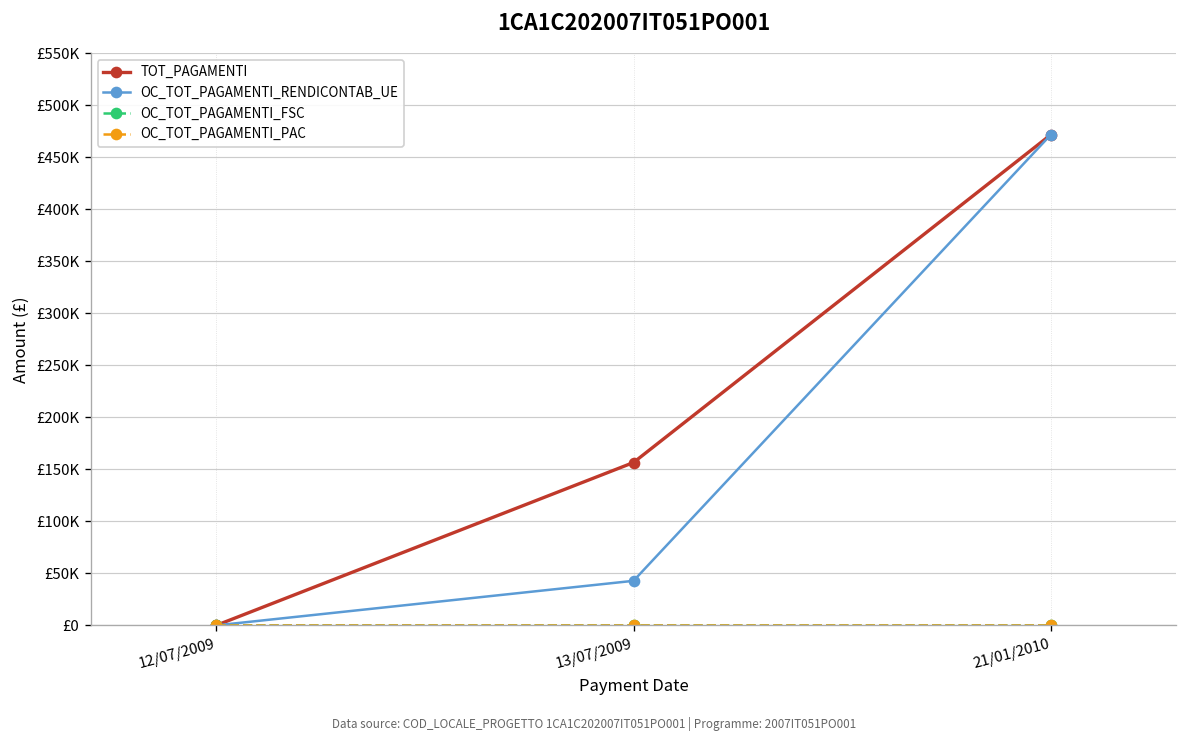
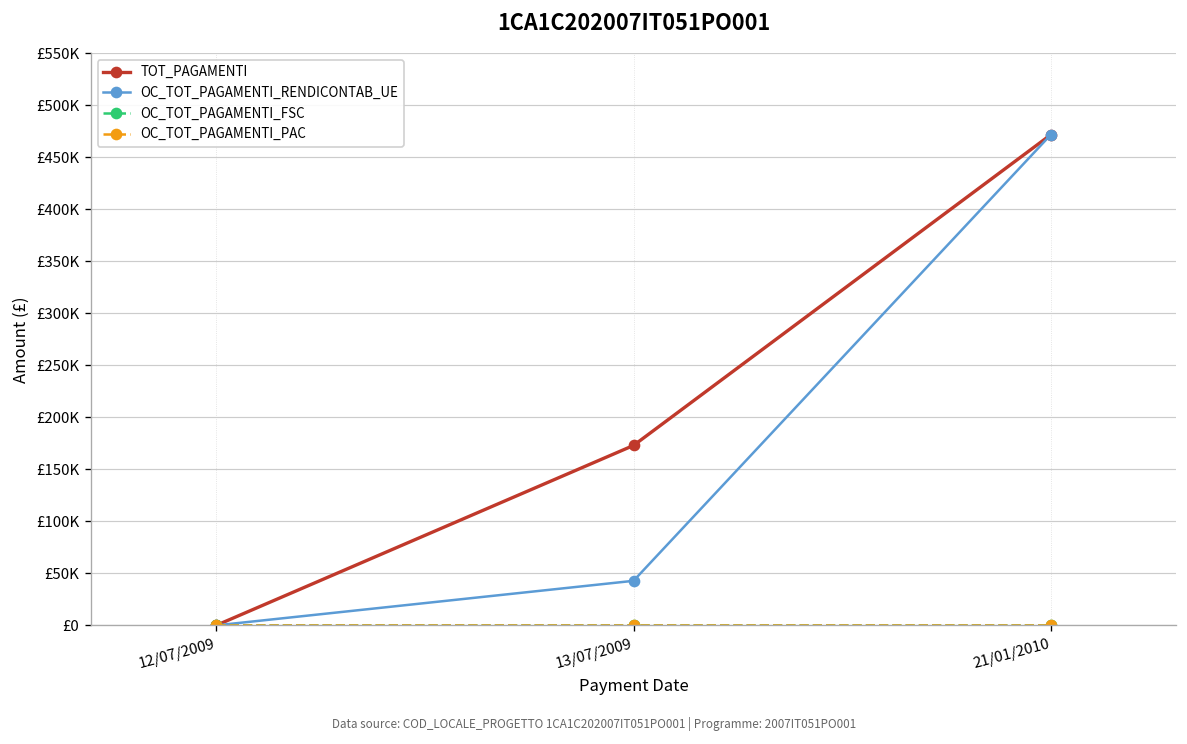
TOT_PAGAMENTI, 13/07/2009: £160000 -> £170000
